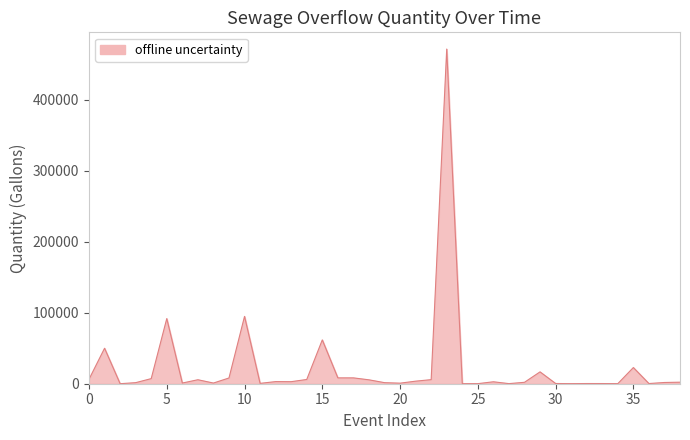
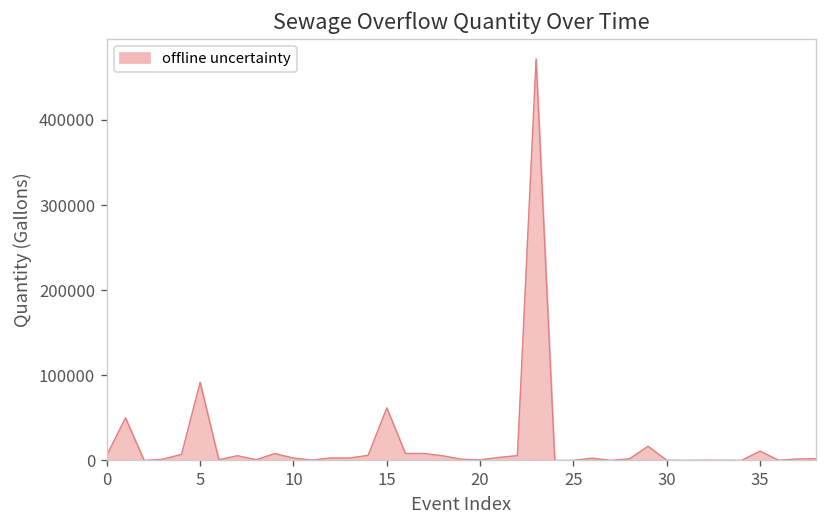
10: 90000 -> 0
35: 20000 -> 10000
